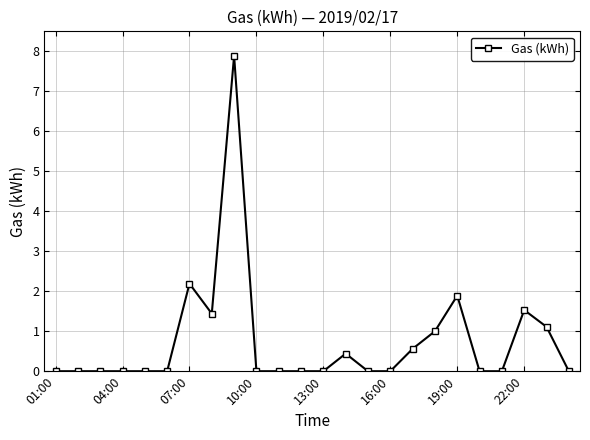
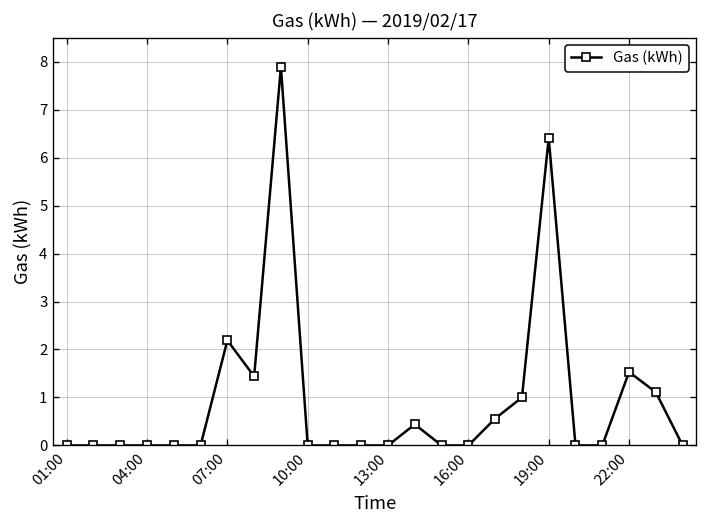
19:00: 1.9 -> 6.4
